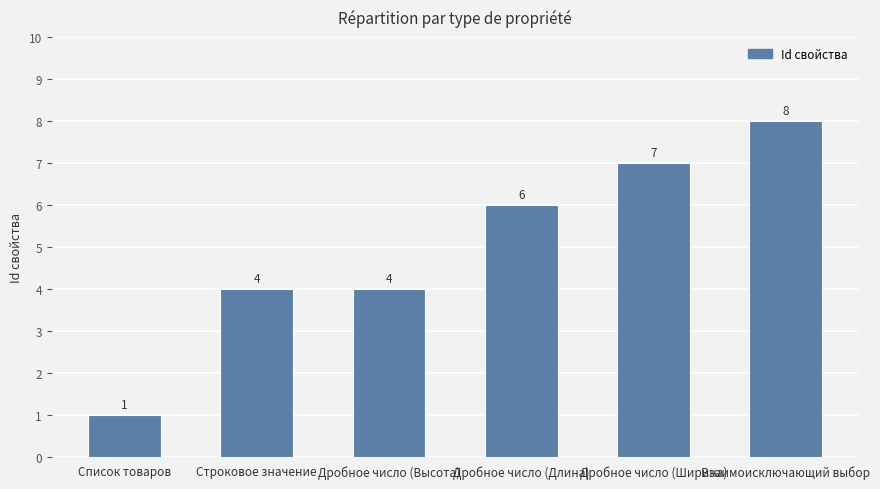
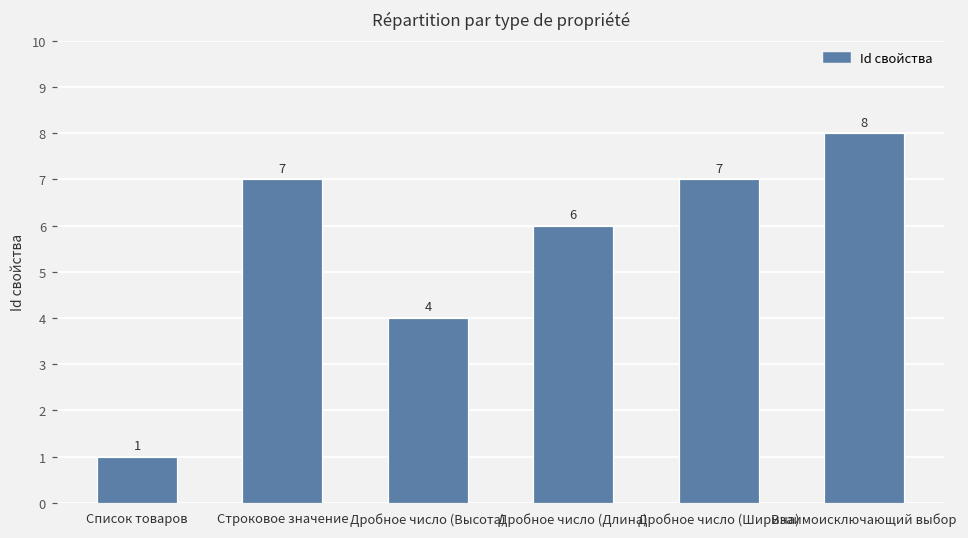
Строковое значение: 4 -> 7
